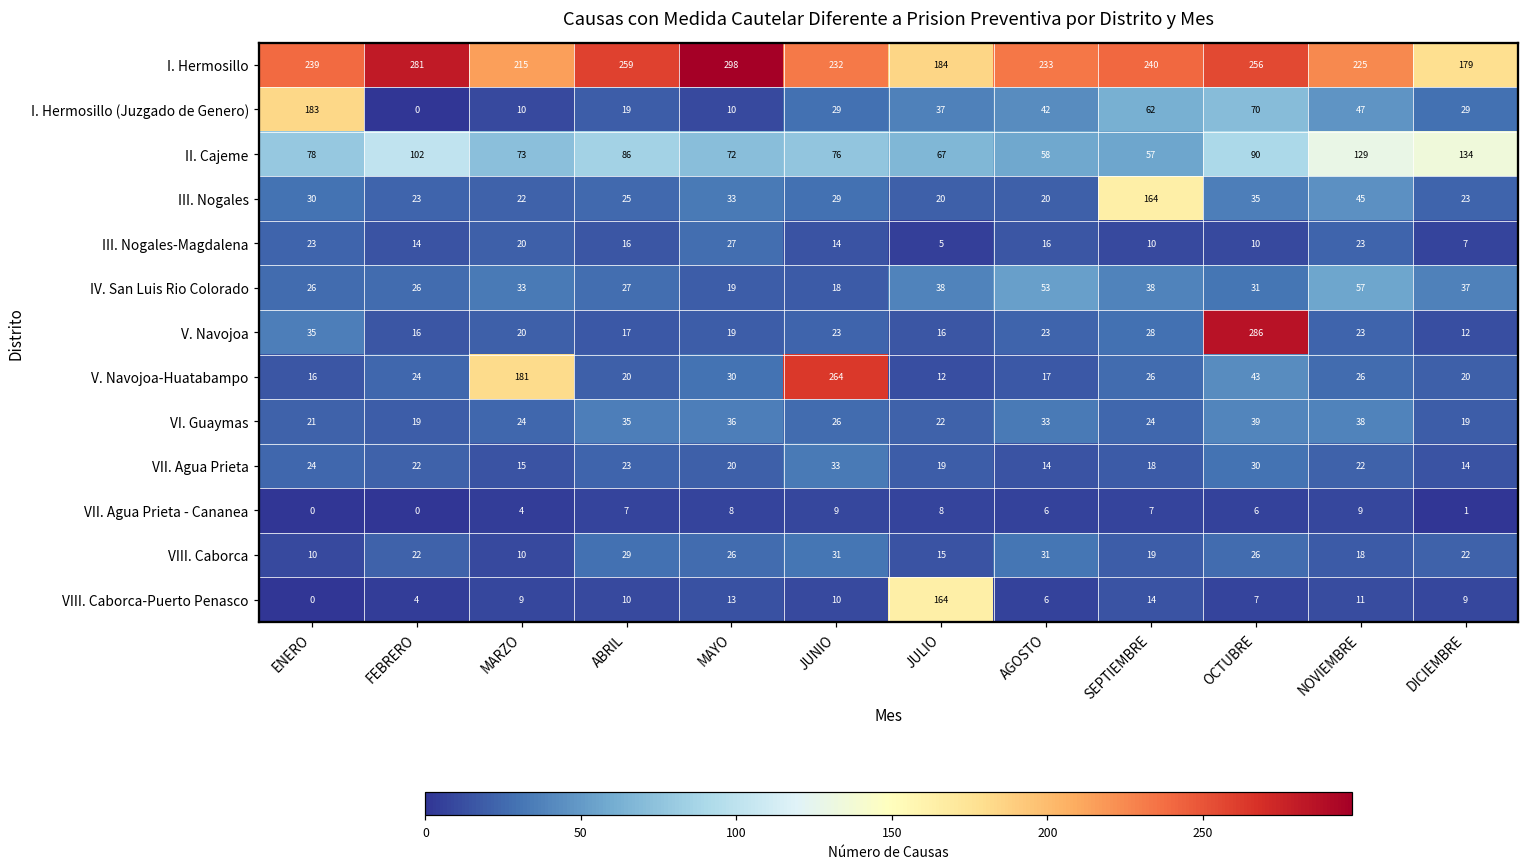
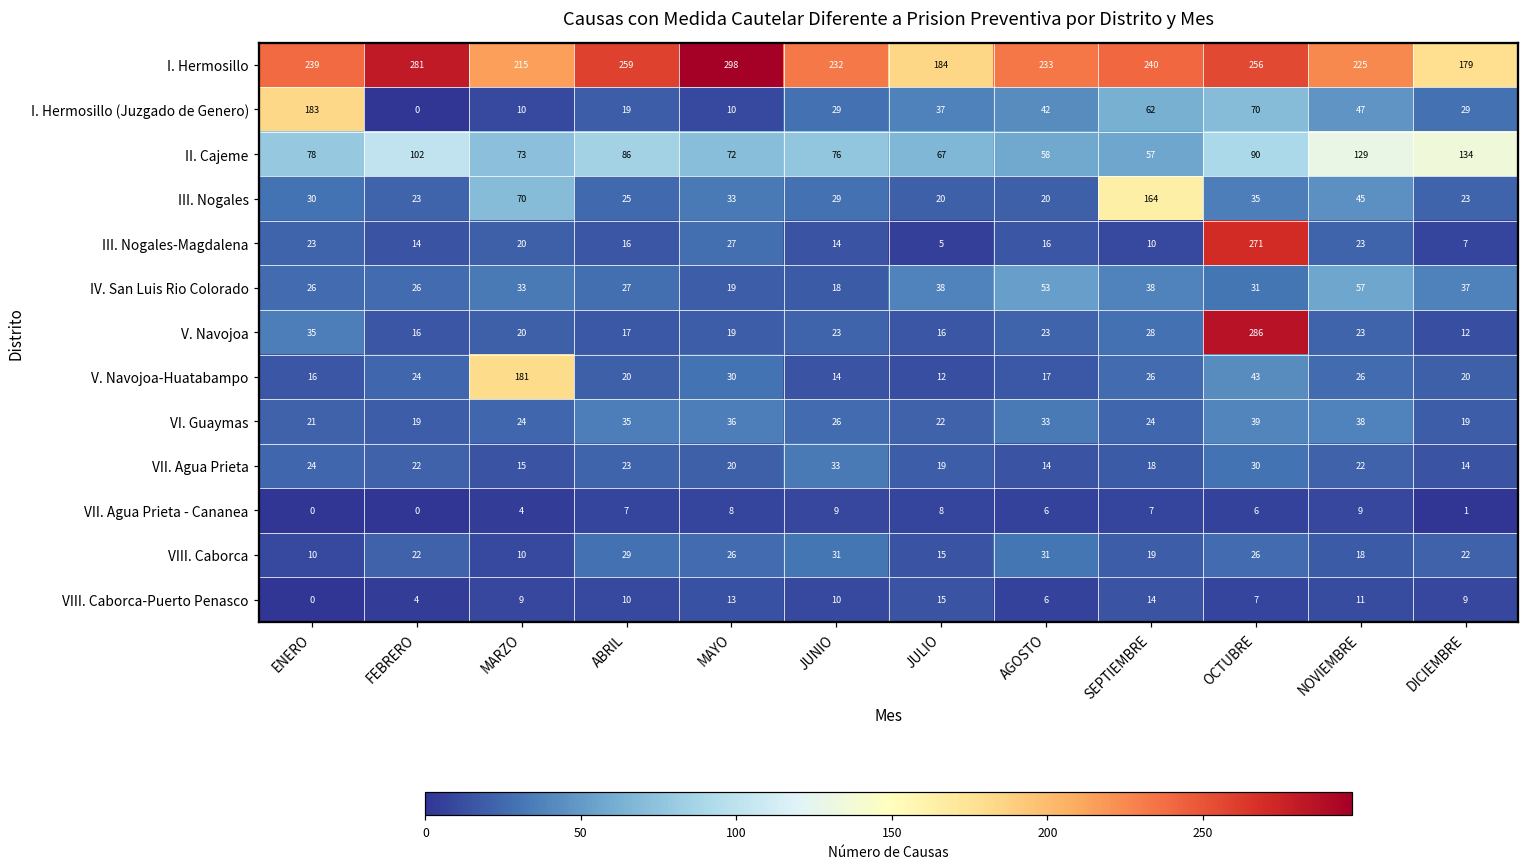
III. Nogales, MARZO: 22 -> 70
III. Nogales-Magdalena, OCTUBRE: 10 -> 271
V. Navojoa-Huatabampo, JUNIO: 264 -> 14
VIII. Caborca-Puerto Penasco, JULIO: 164 -> 15
